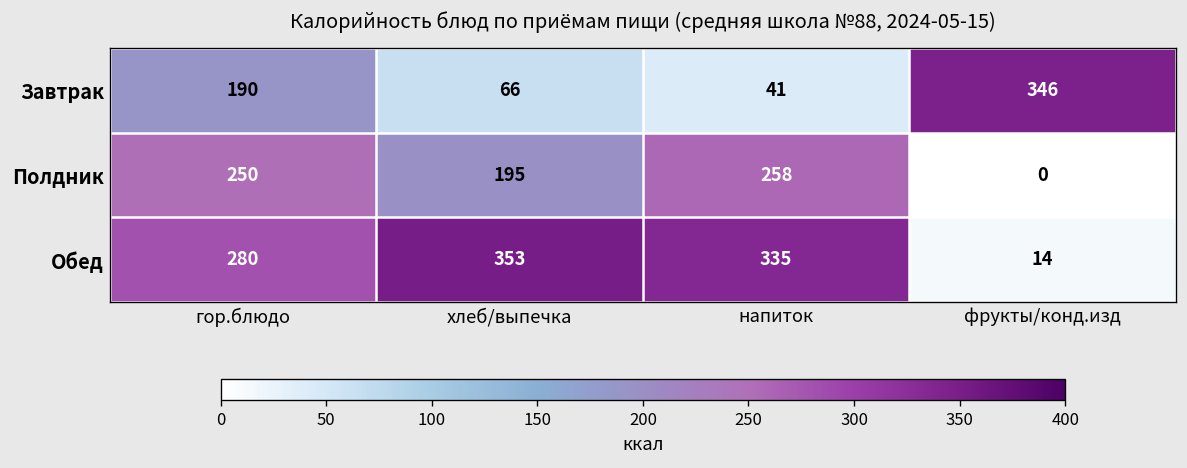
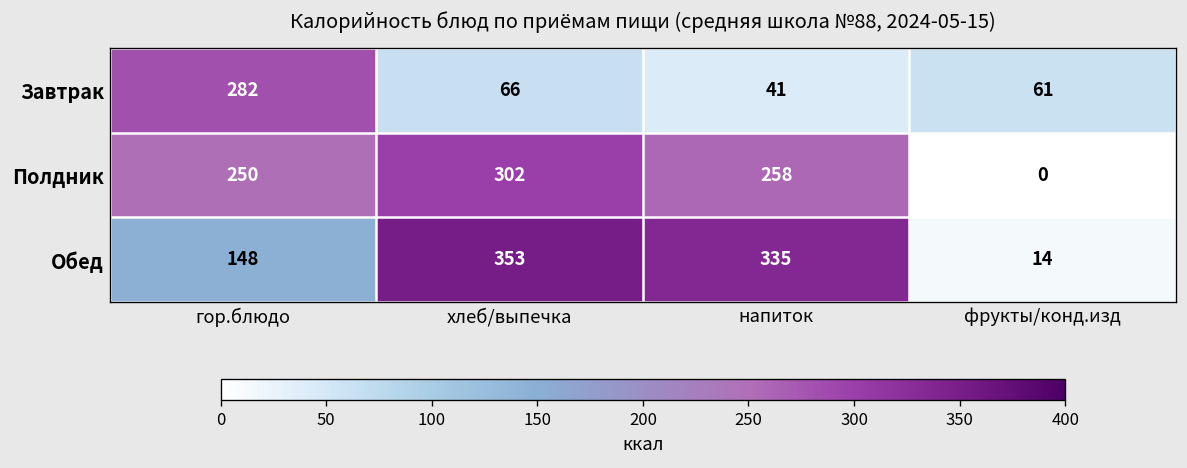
Завтрак, гор.блюдо: 190 -> 282
Завтрак, фрукты/конд.изд: 346 -> 61
Полдник, хлеб/выпечка: 195 -> 302
Обед, гор.блюдо: 280 -> 148
